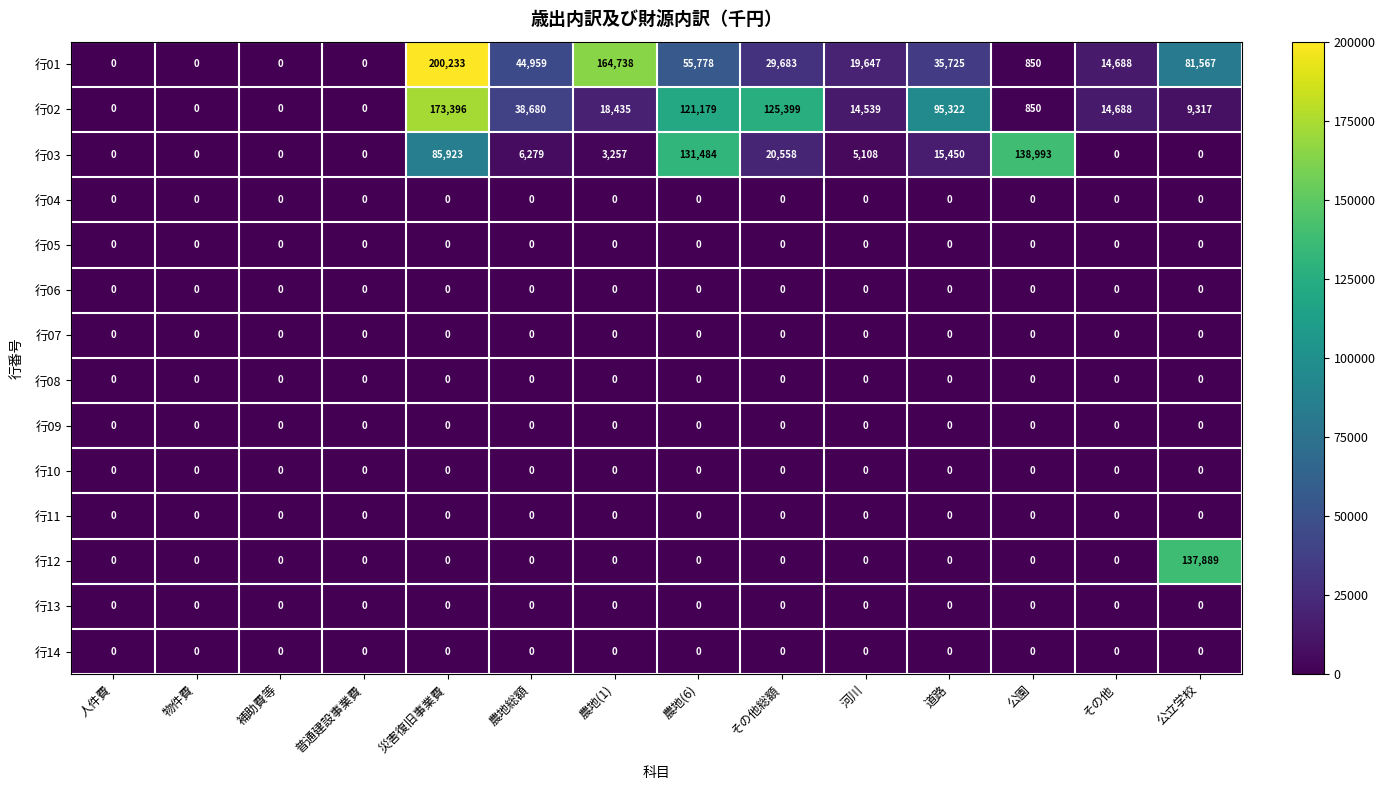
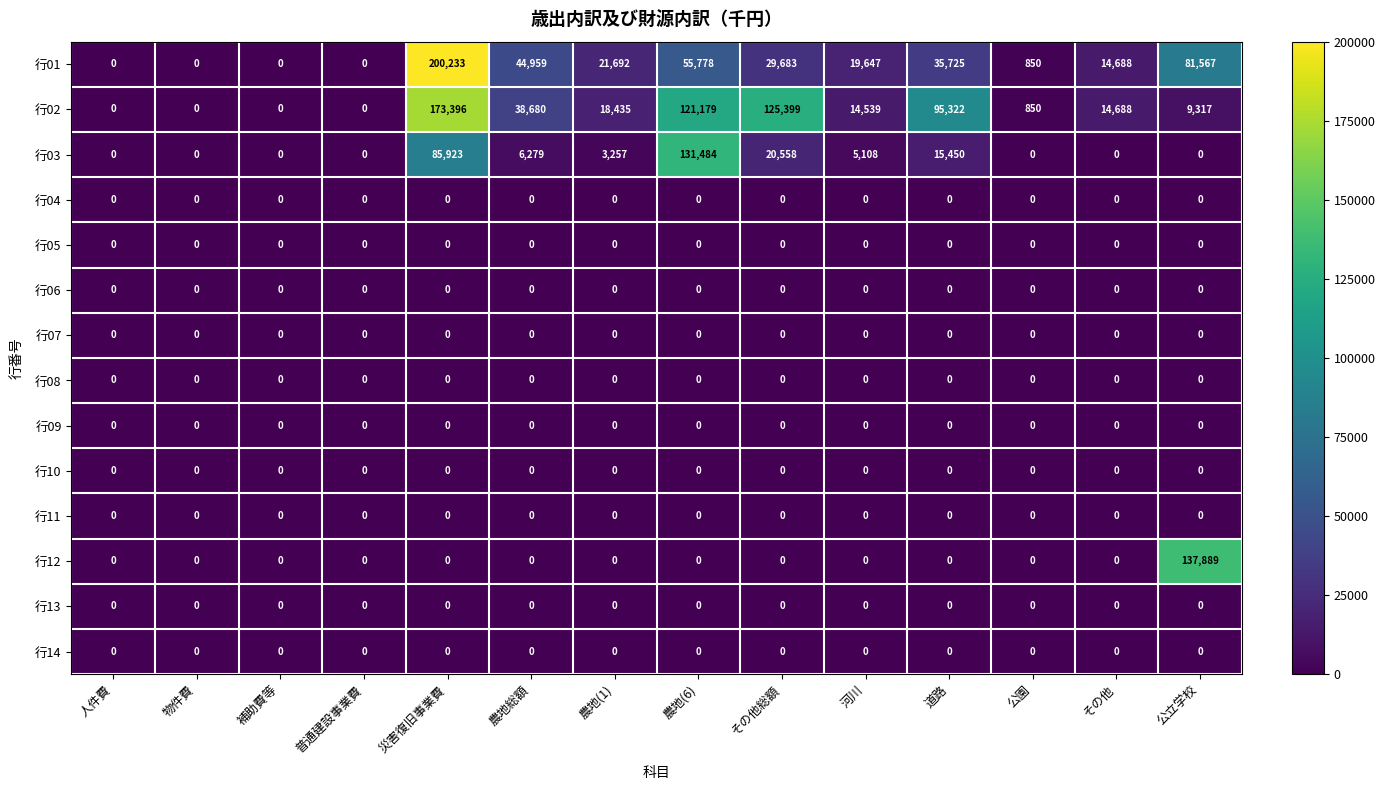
行01, 農地(1): 164,738 -> 21,692
行03, 公園: 138,993 -> 0
